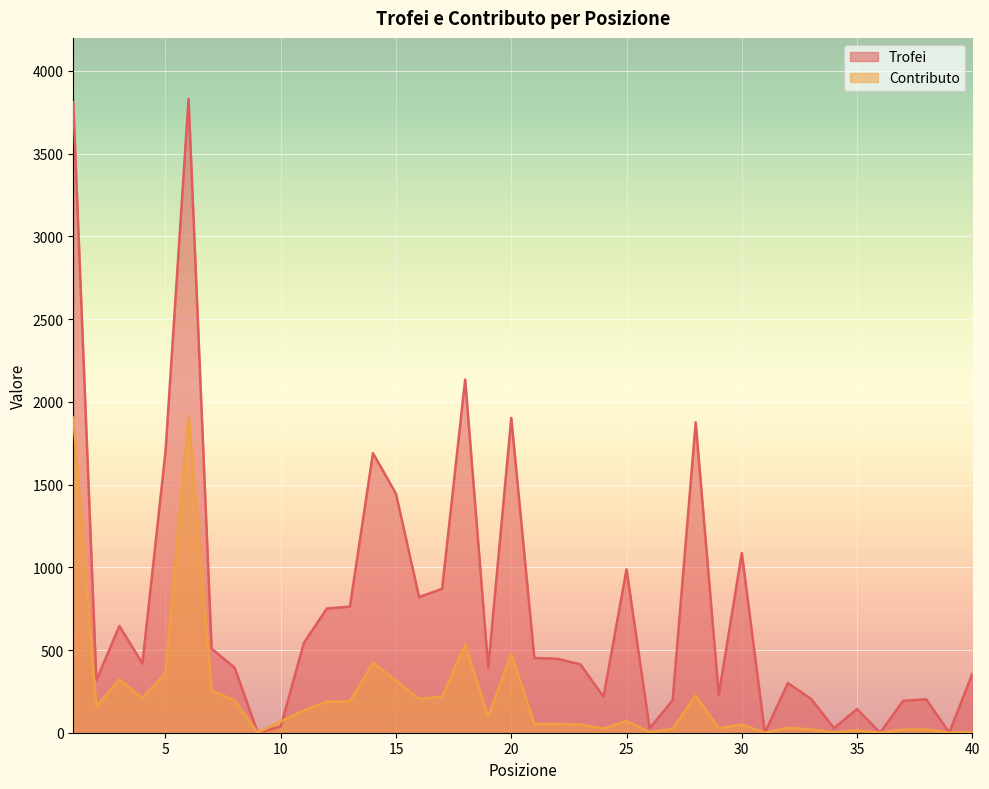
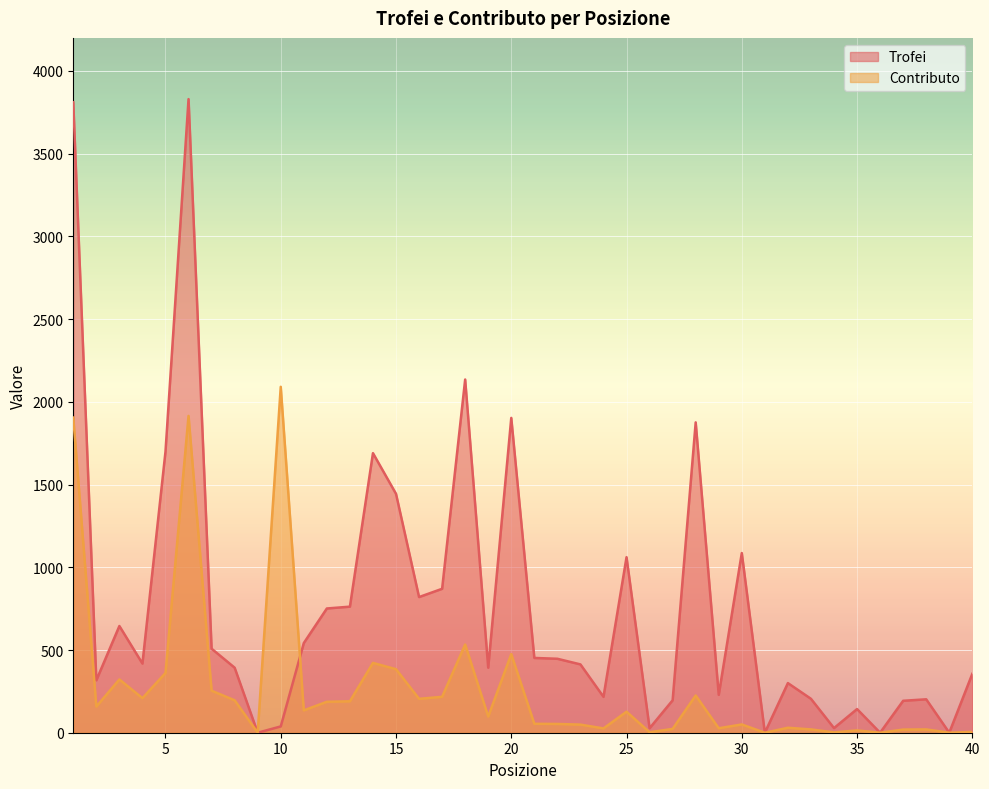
Contributo, 10: 70 -> 2090
Contributo, 15: 320 -> 380
Trofei, 25: 990 -> 1060
Contributo, 25: 70 -> 130
